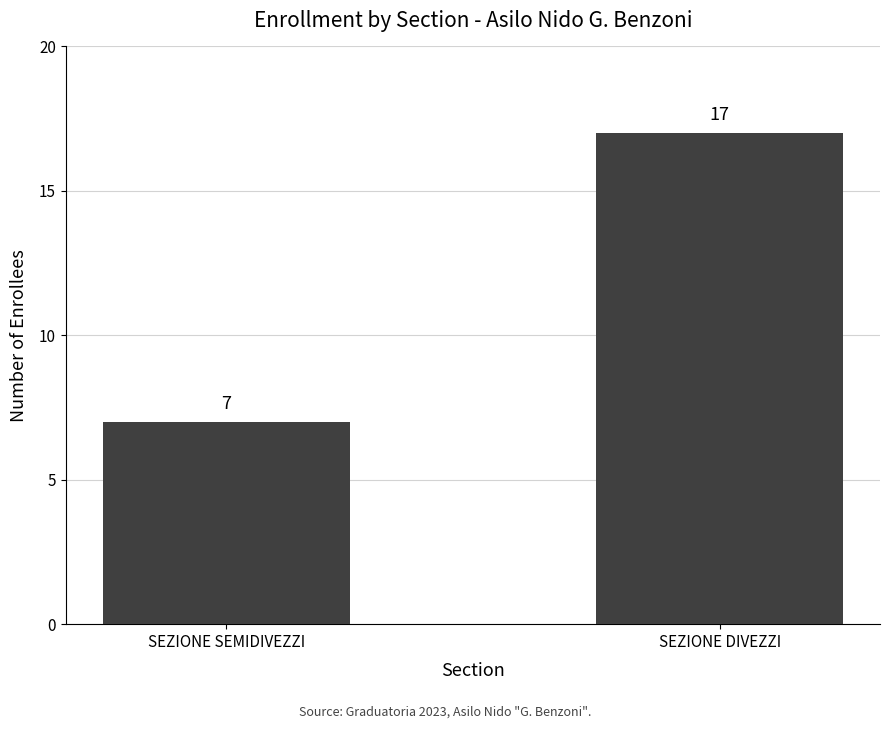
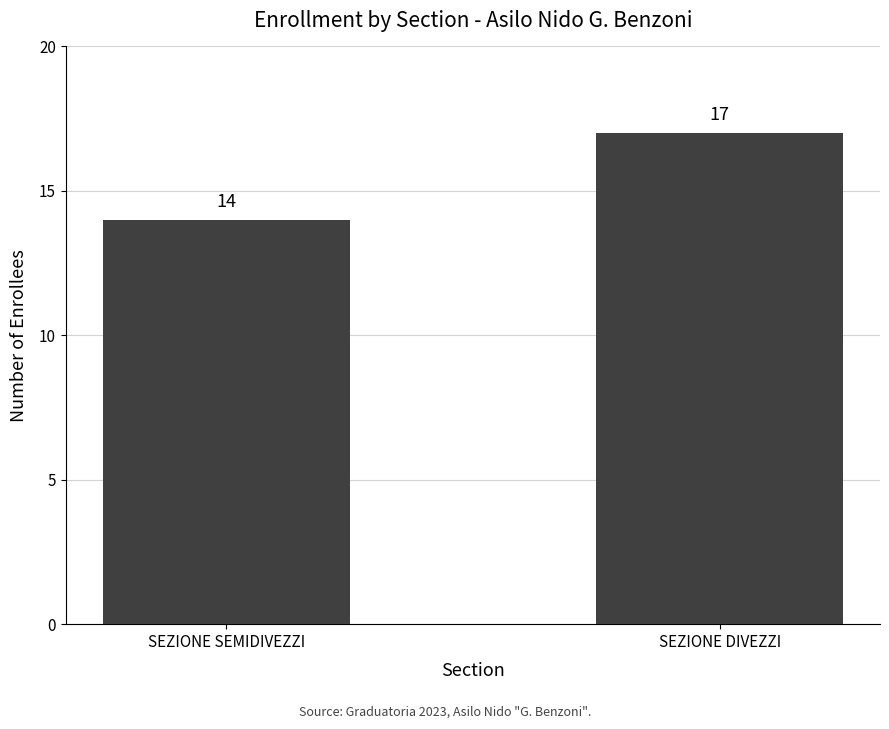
SEZIONE SEMIDIVEZZI: 7 -> 14
